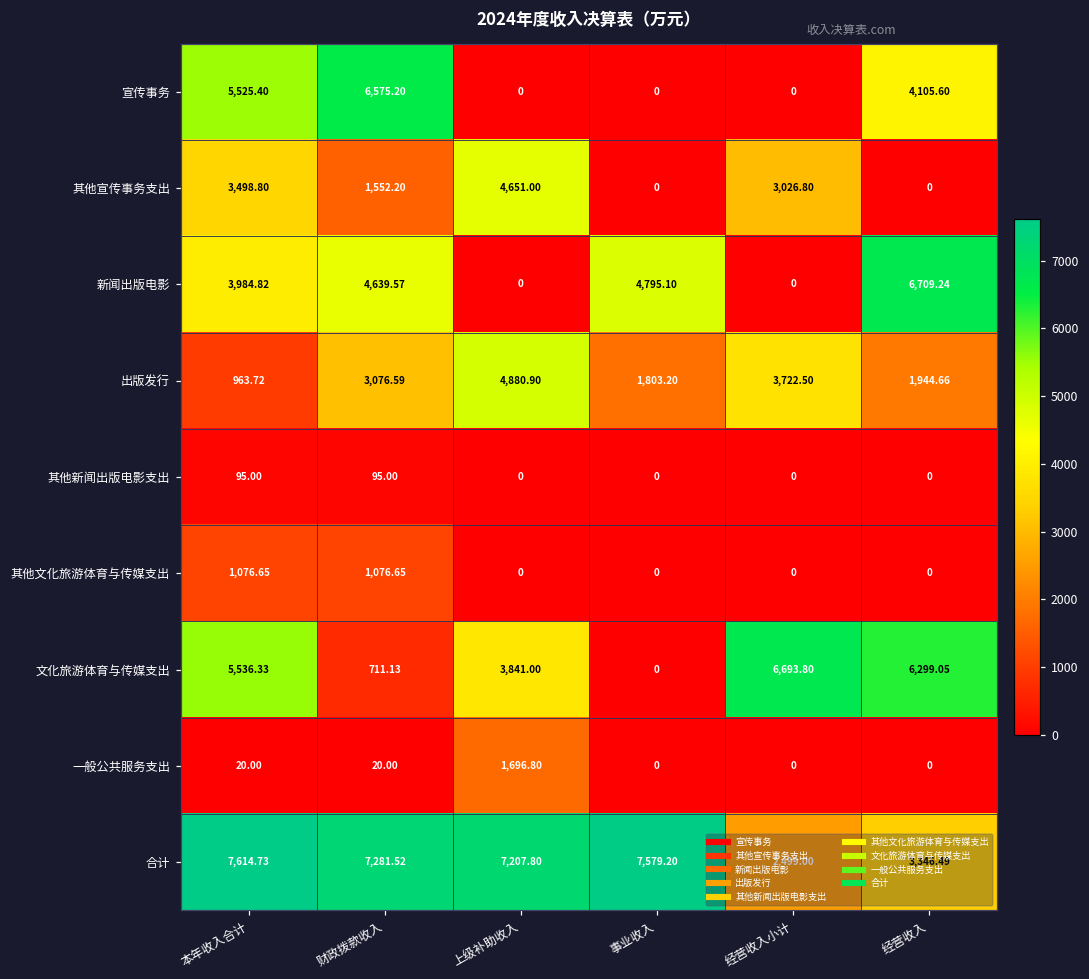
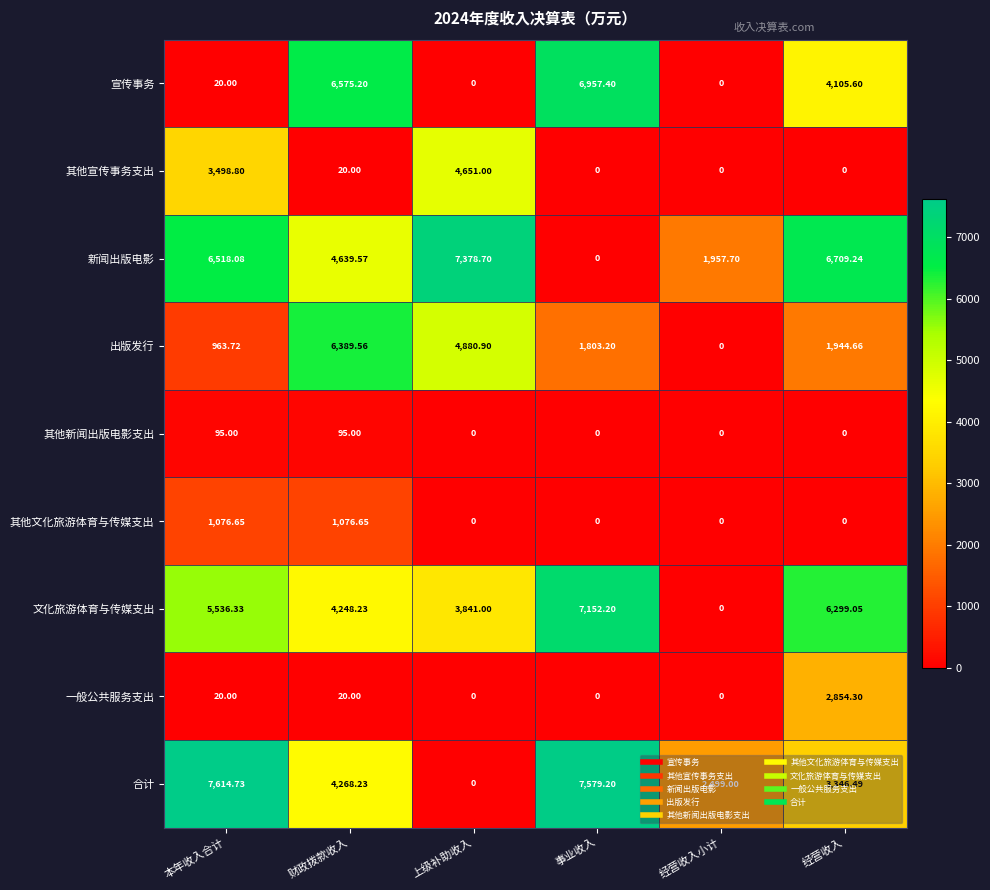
宣传事务, 本年收入合计: 5,525.40 -> 20.00
宣传事务, 事业收入: 0 -> 6,957.40
其他宣传事务支出, 财政拨款收入: 1,552.20 -> 20.00
其他宣传事务支出, 经营收入小计: 3,026.80 -> 0
新闻出版电影, 本年收入合计: 3,984.82 -> 6,518.08
新闻出版电影, 上级补助收入: 0 -> 7,378.70
新闻出版电影, 事业收入: 4,795.10 -> 0
新闻出版电影, 经营收入小计: 0 -> 1,957.70
出版发行, 财政拨款收入: 3,076.59 -> 6,389.56
出版发行, 经营收入小计: 3,722.50 -> 0
文化旅游体育与传媒支出, 财政拨款收入: 711.13 -> 4,248.23
文化旅游体育与传媒支出, 事业收入: 0 -> 7,152.20
文化旅游体育与传媒支出, 经营收入小计: 6,693.80 -> 0
一般公共服务支出, 上级补助收入: 1,696.80 -> 0
一般公共服务支出, 经营收入: 0 -> 2,854.30
合计, 财政拨款收入: 7,281.52 -> 4,268.23
合计, 上级补助收入: 7,207.80 -> 0
